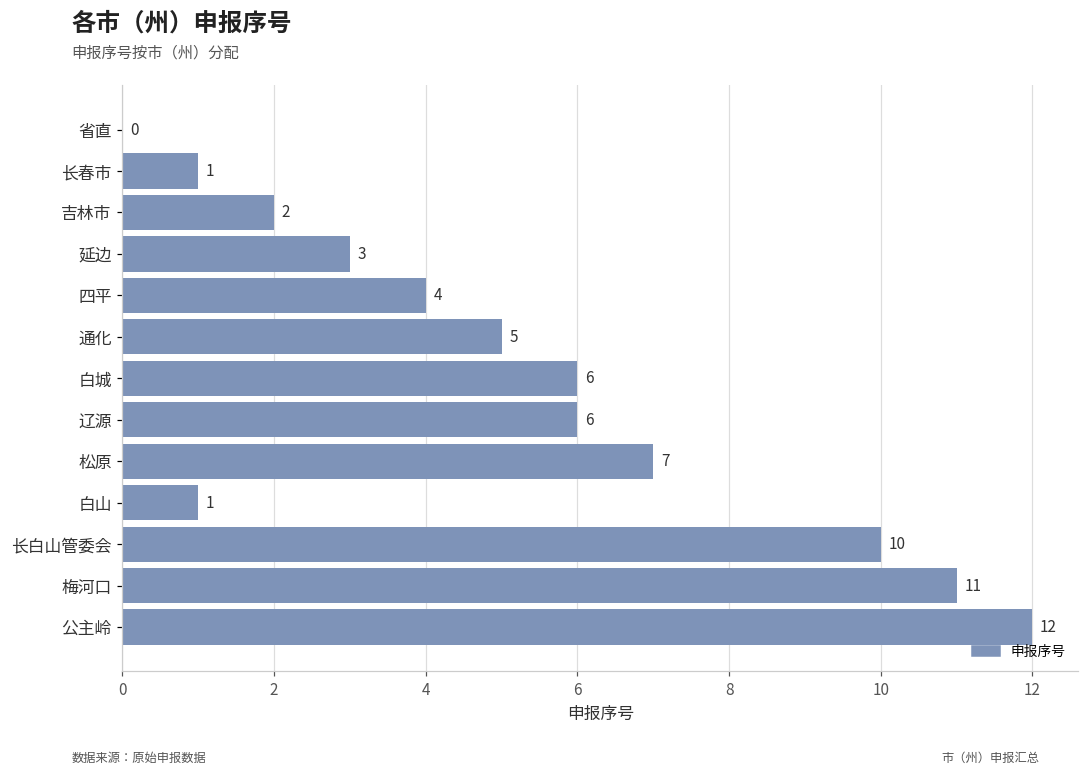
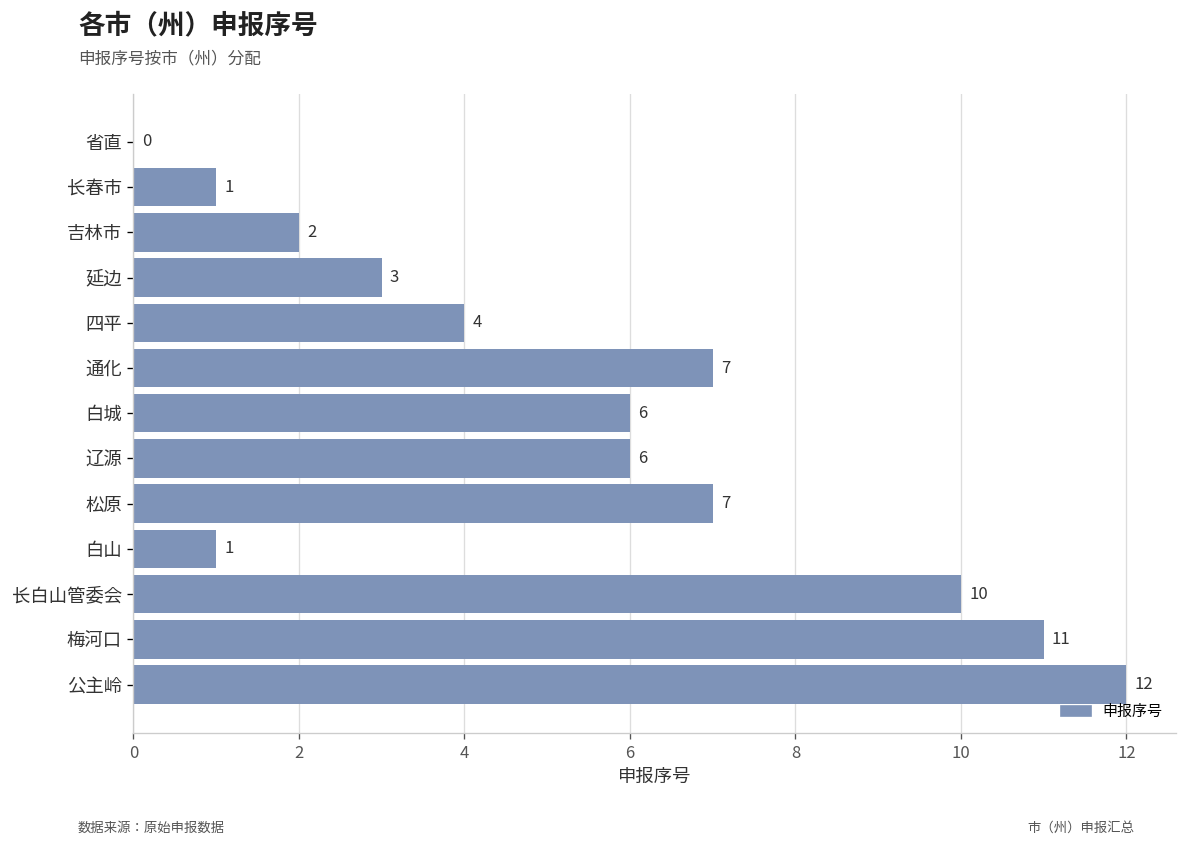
通化: 5 -> 7
